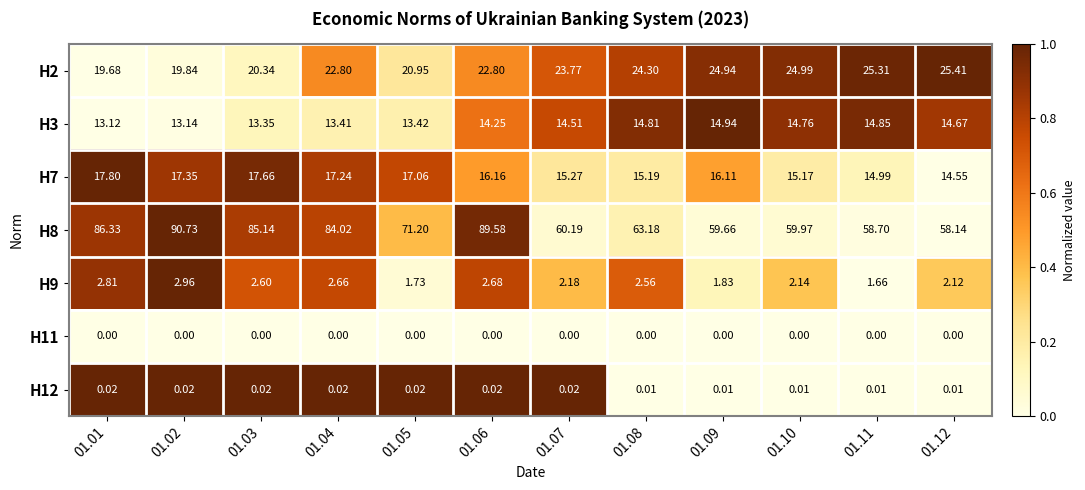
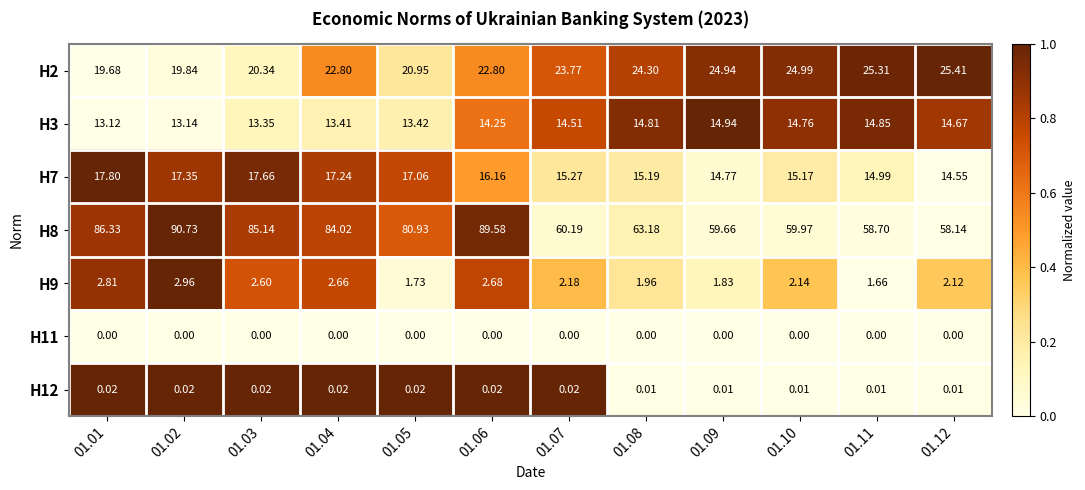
H7, 01.09: 16.11 -> 14.77
H8, 01.05: 71.20 -> 80.93
H9, 01.08: 2.56 -> 1.96
